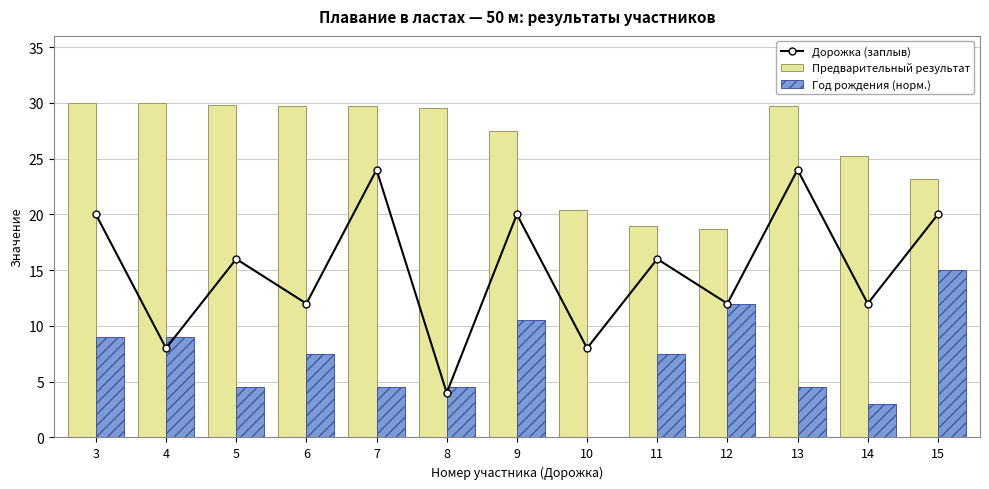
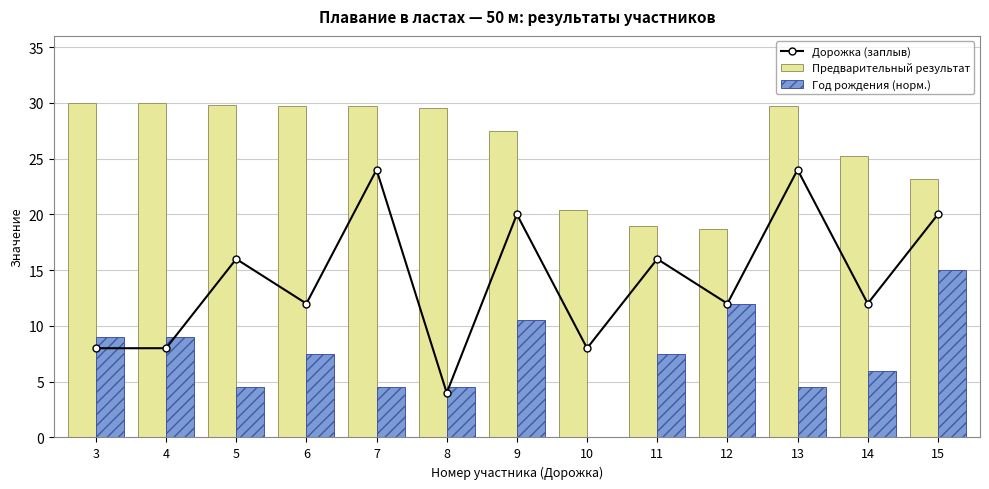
Дорожка (заплыв), 3: 20.0 -> 8.0
Год рождения (норм.), 14: 3.0 -> 6.0
